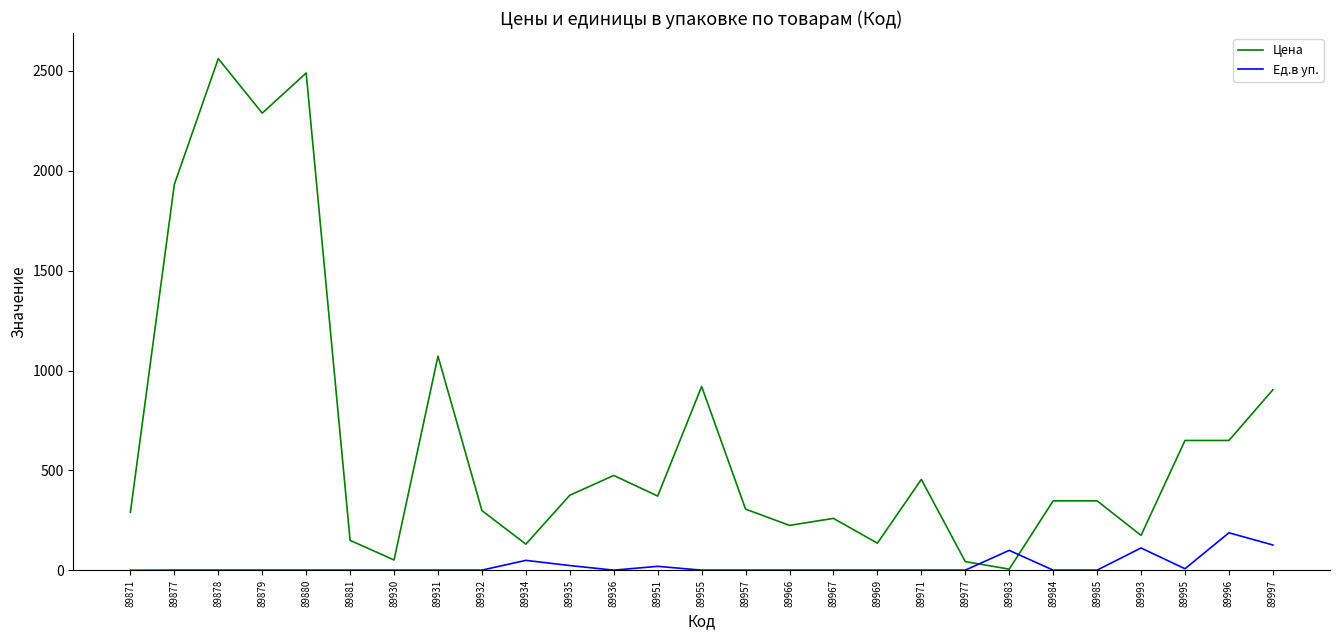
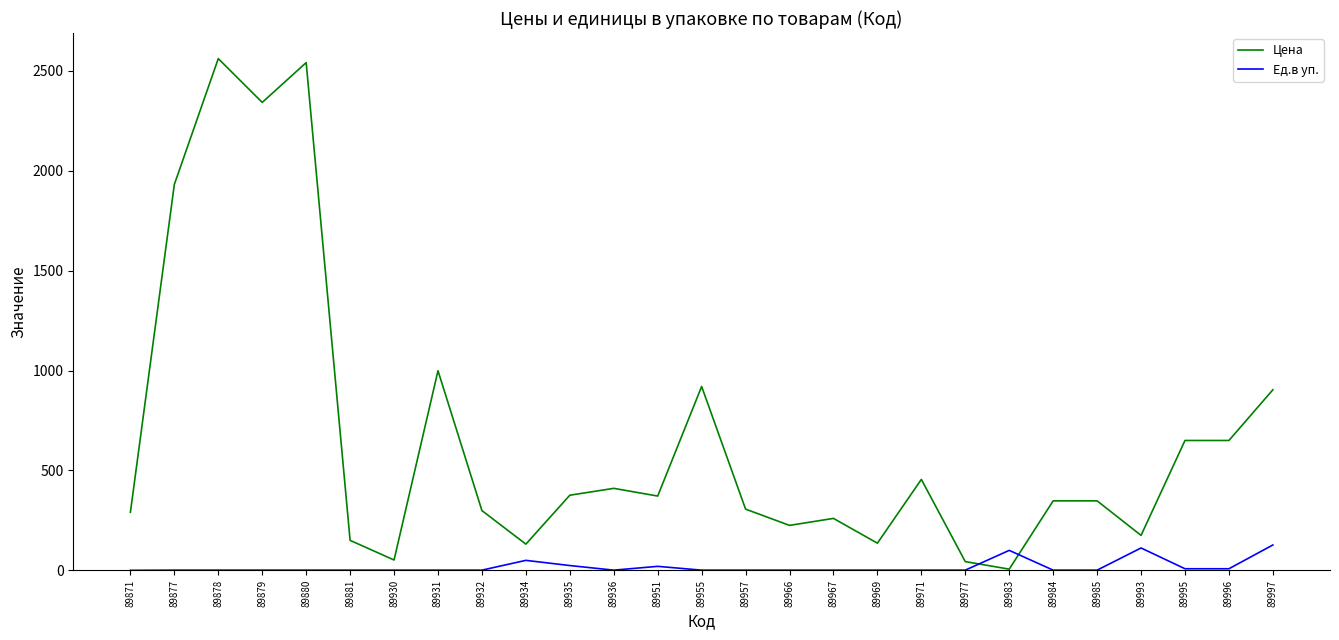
Цена, 89879: 2290 -> 2340
Цена, 89880: 2490 -> 2540
Цена, 89931: 1070 -> 1000
Цена, 89936: 470 -> 410
Ед.в уп., 89996: 190 -> 10
